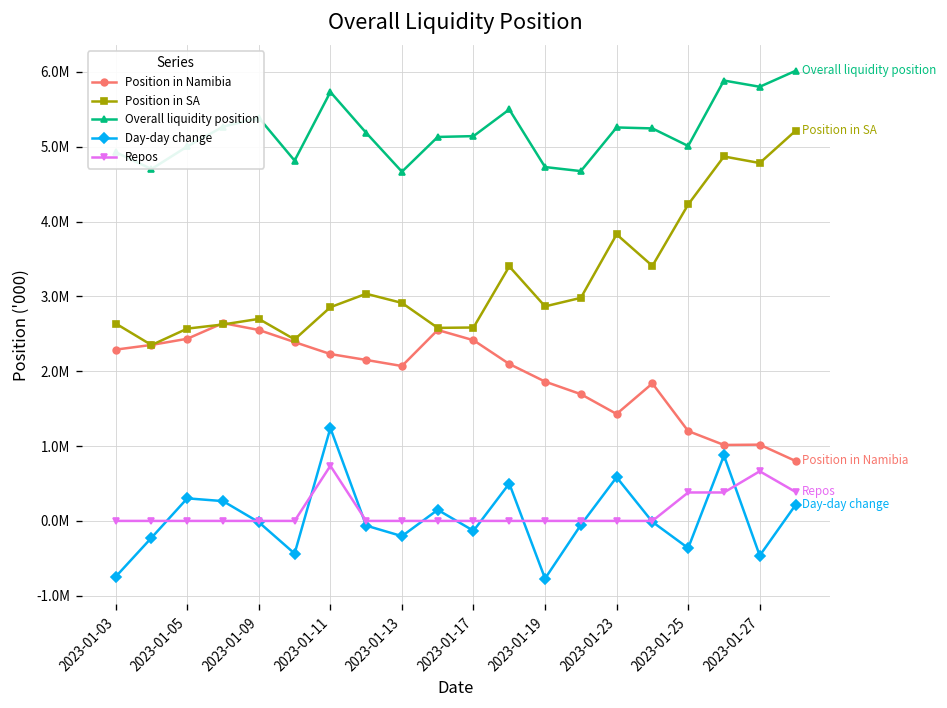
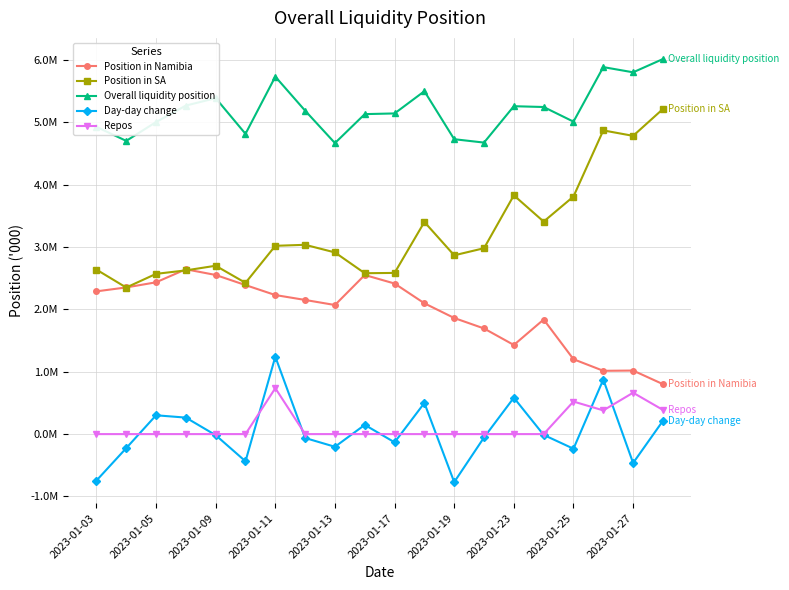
Position in SA, 2023-01-11: 2900000 -> 3000000
Position in SA, 2023-01-25: 4200000 -> 3800000
Day-day change, 2023-01-25: -400000 -> -200000
Repos, 2023-01-25: 400000 -> 500000
